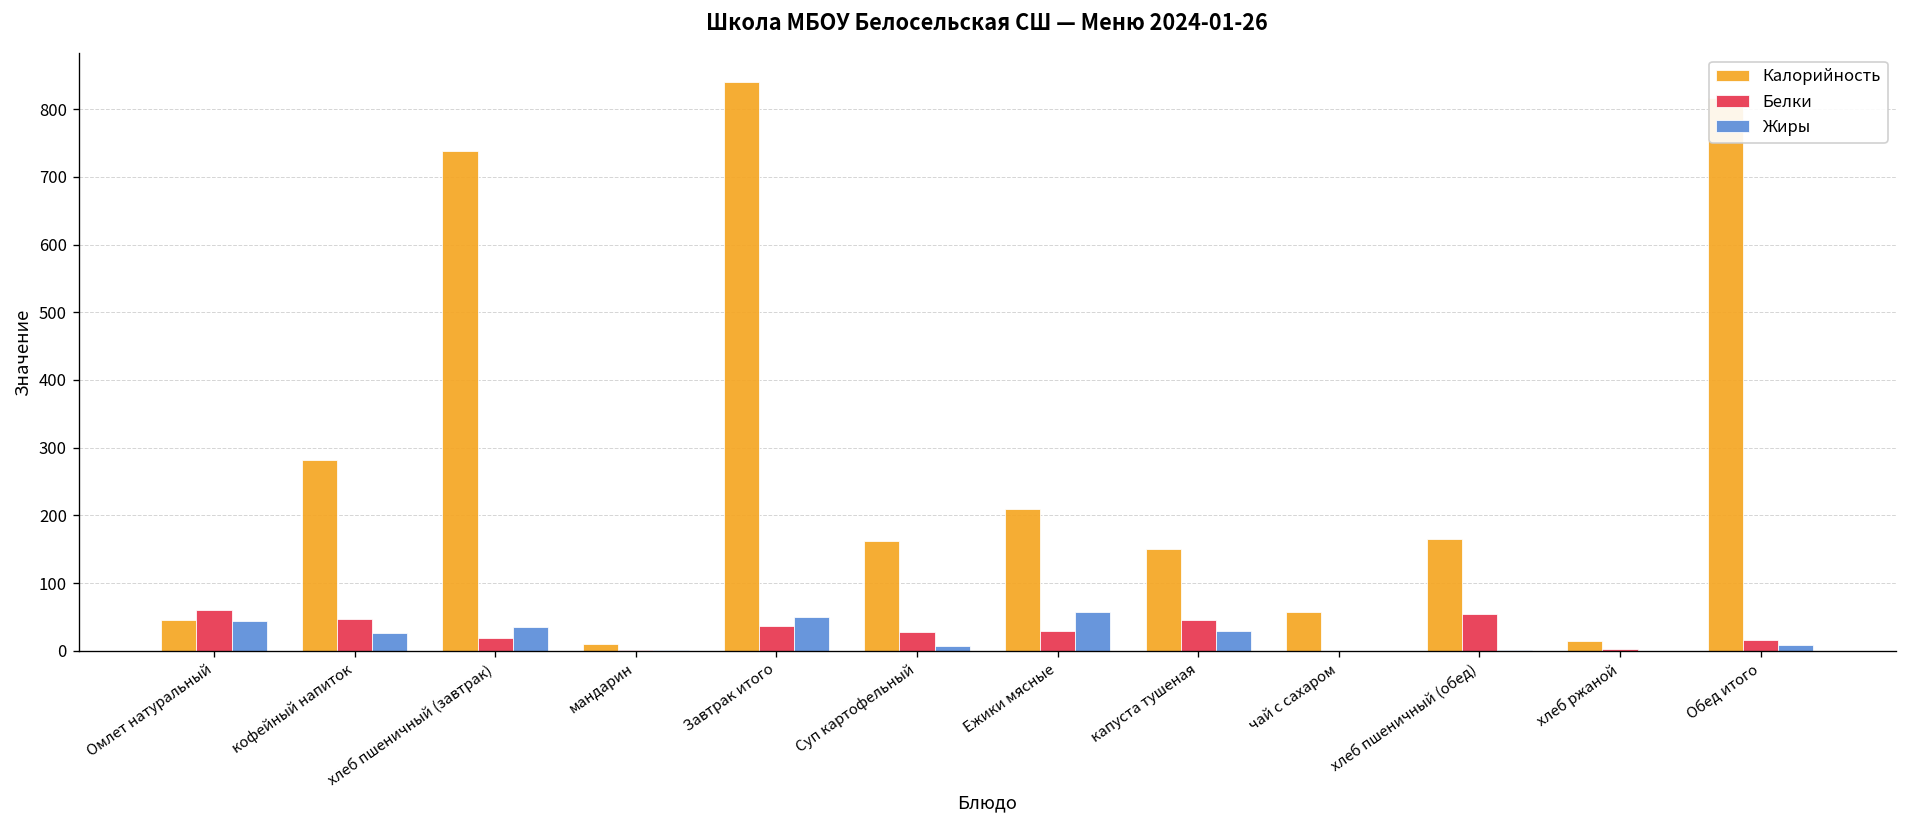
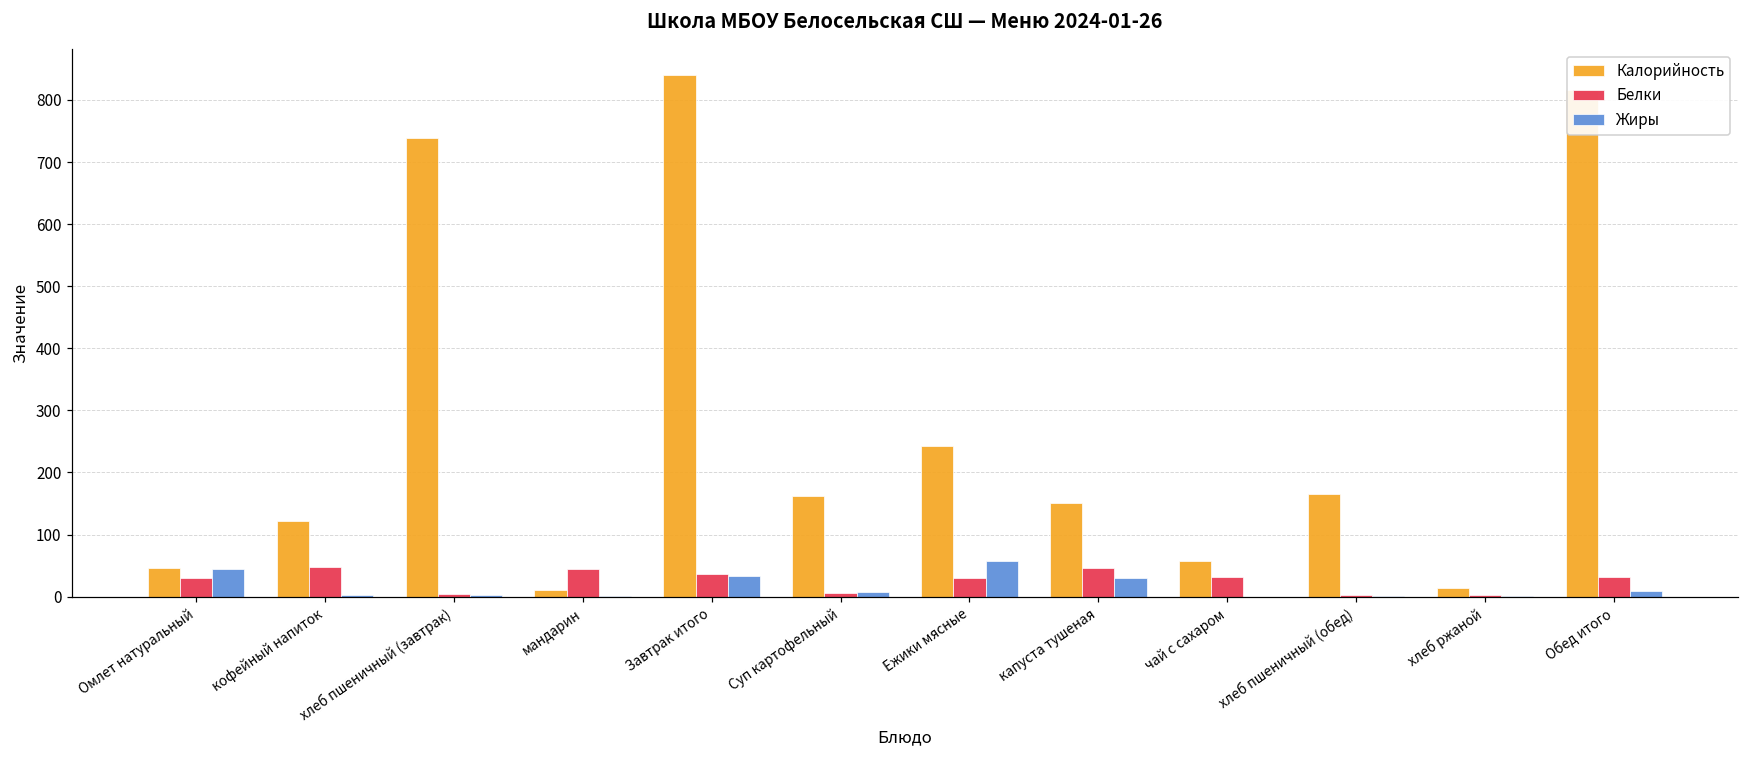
Белки, Омлет натуральный: 60 -> 30
Калорийность, кофейный напиток: 280 -> 120
Жиры, кофейный напиток: 30 -> 0
Белки, хлеб пшеничный (завтрак): 20 -> 0
Жиры, хлеб пшеничный (завтрак): 30 -> 0
Белки, мандарин: 0 -> 40
Жиры, Завтрак итого: 50 -> 30
Белки, Суп картофельный: 30 -> 10
Калорийность, Ежики мясные: 210 -> 240
Белки, чай с сахаром: 0 -> 30
Белки, хлеб пшеничный (обед): 50 -> 0
Белки, Обед итого: 20 -> 30
